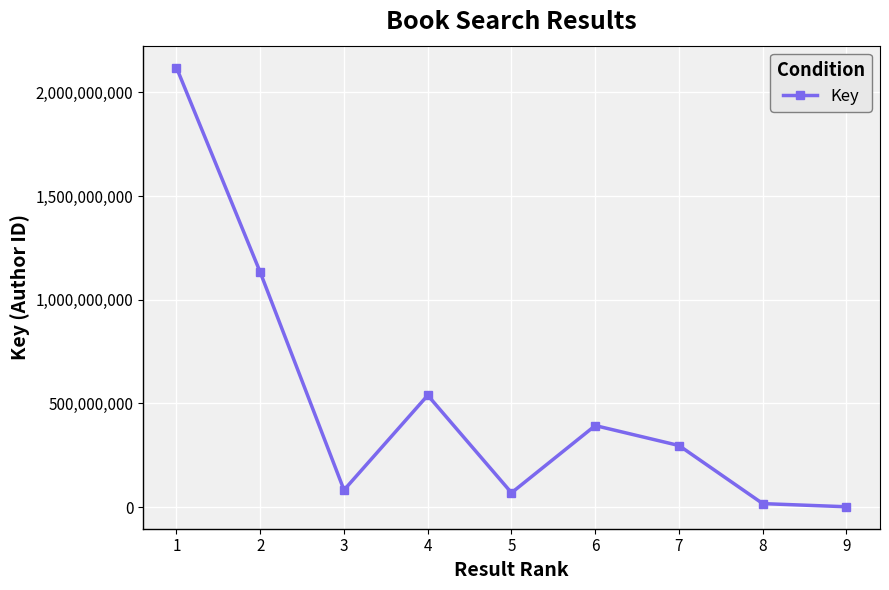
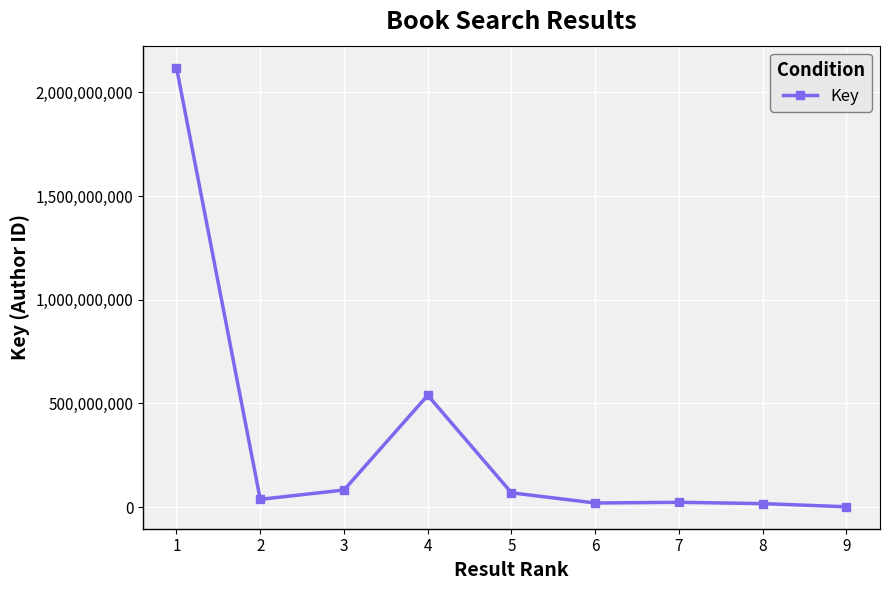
2: 1,130,000,000 -> 40,000,000
6: 390,000,000 -> 20,000,000
7: 300,000,000 -> 20,000,000
